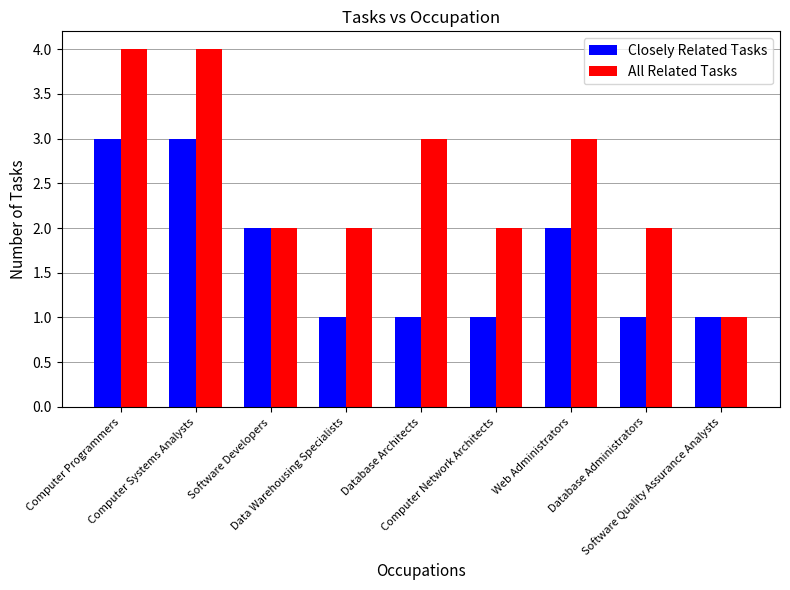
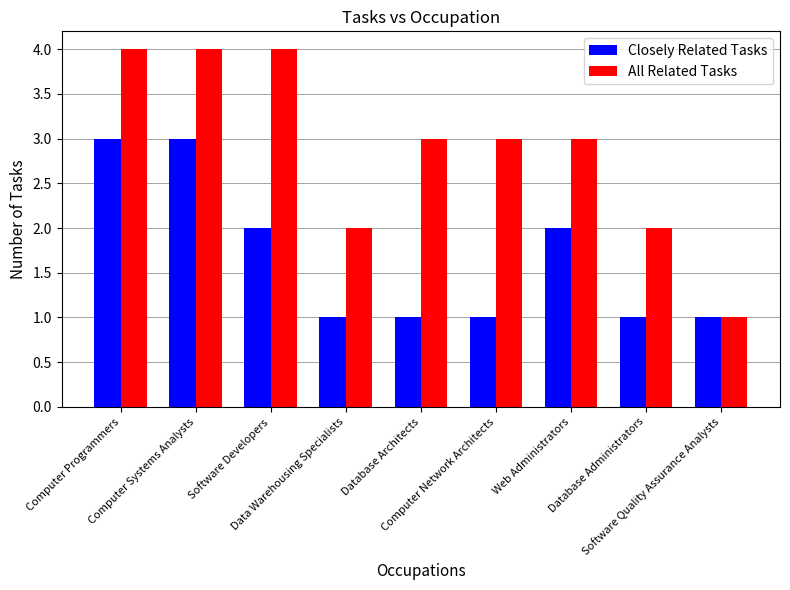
All Related Tasks, Software Developers: 2 -> 4
All Related Tasks, Computer Network Architects: 2 -> 3
